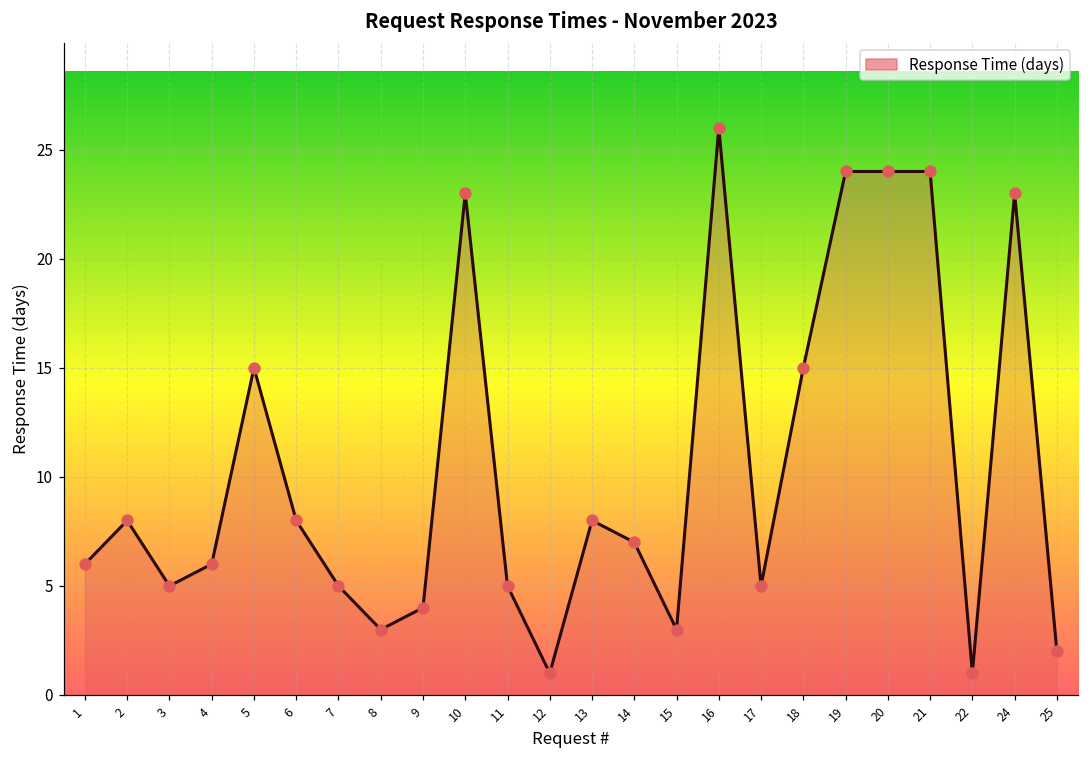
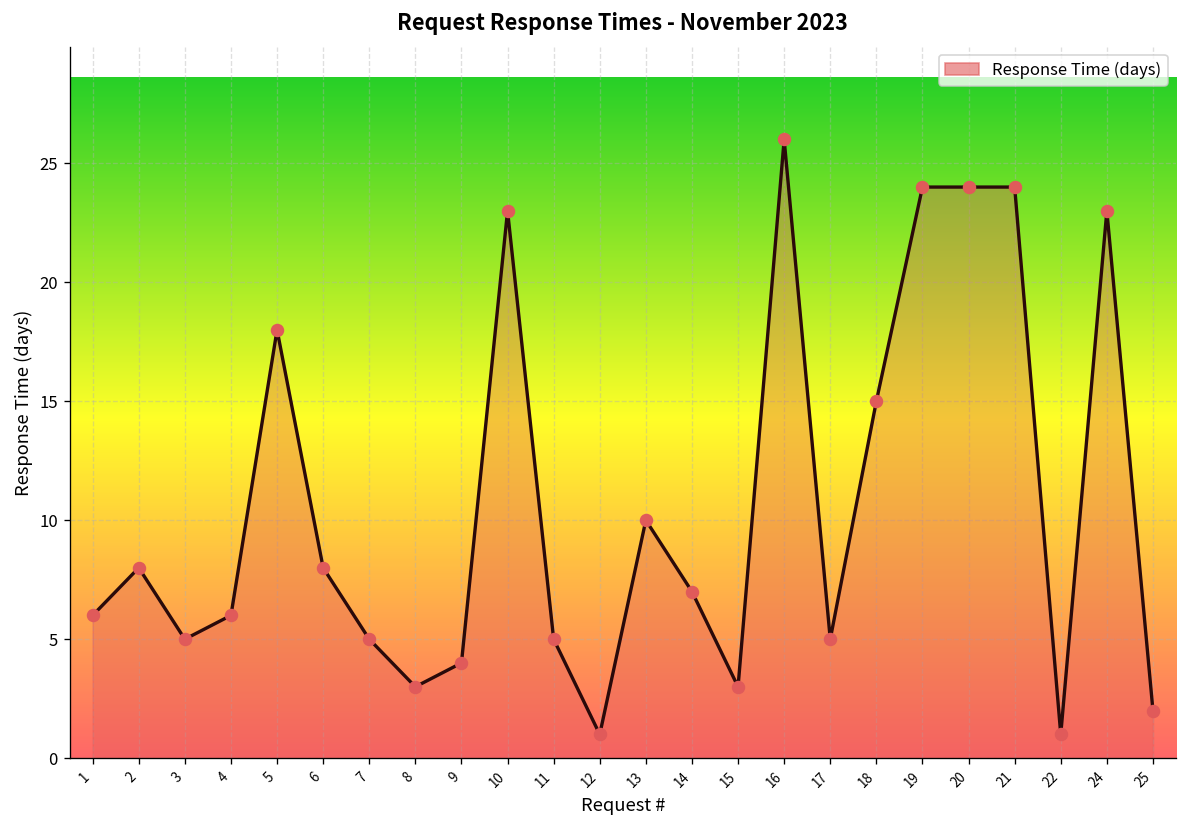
5: 15 -> 18
13: 8 -> 10
